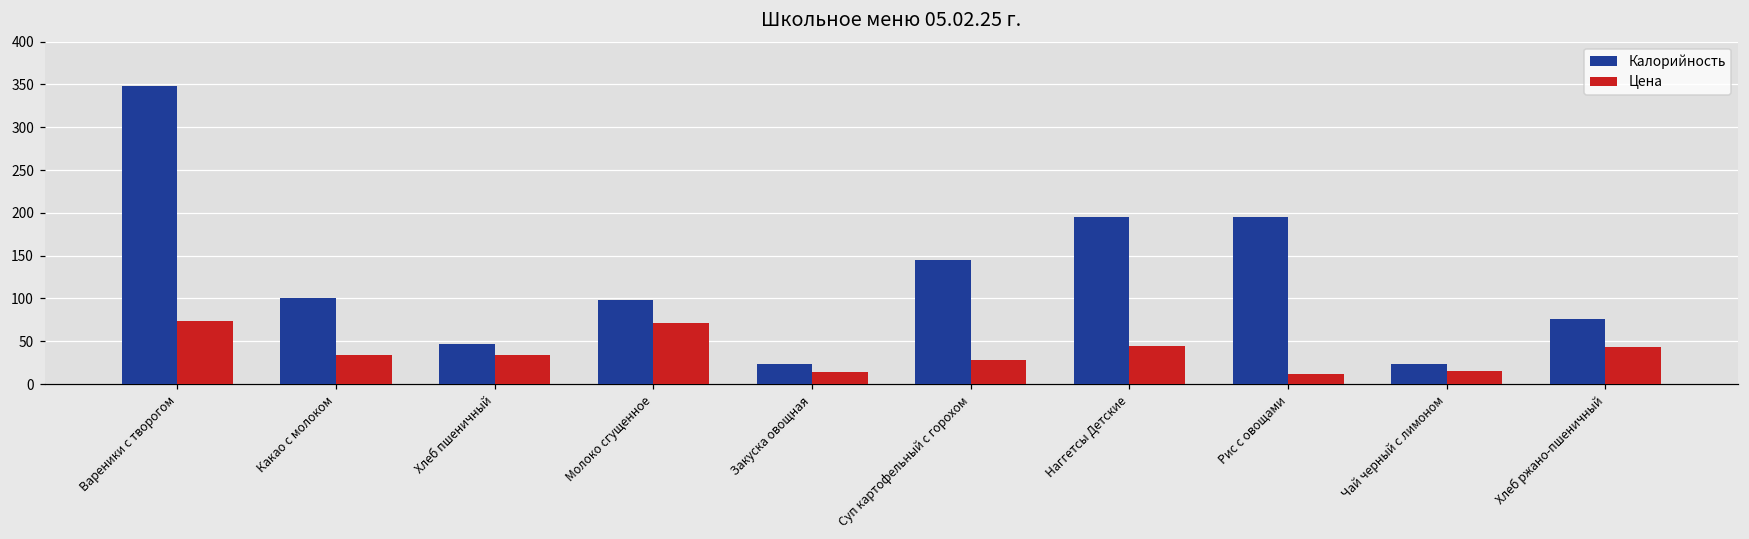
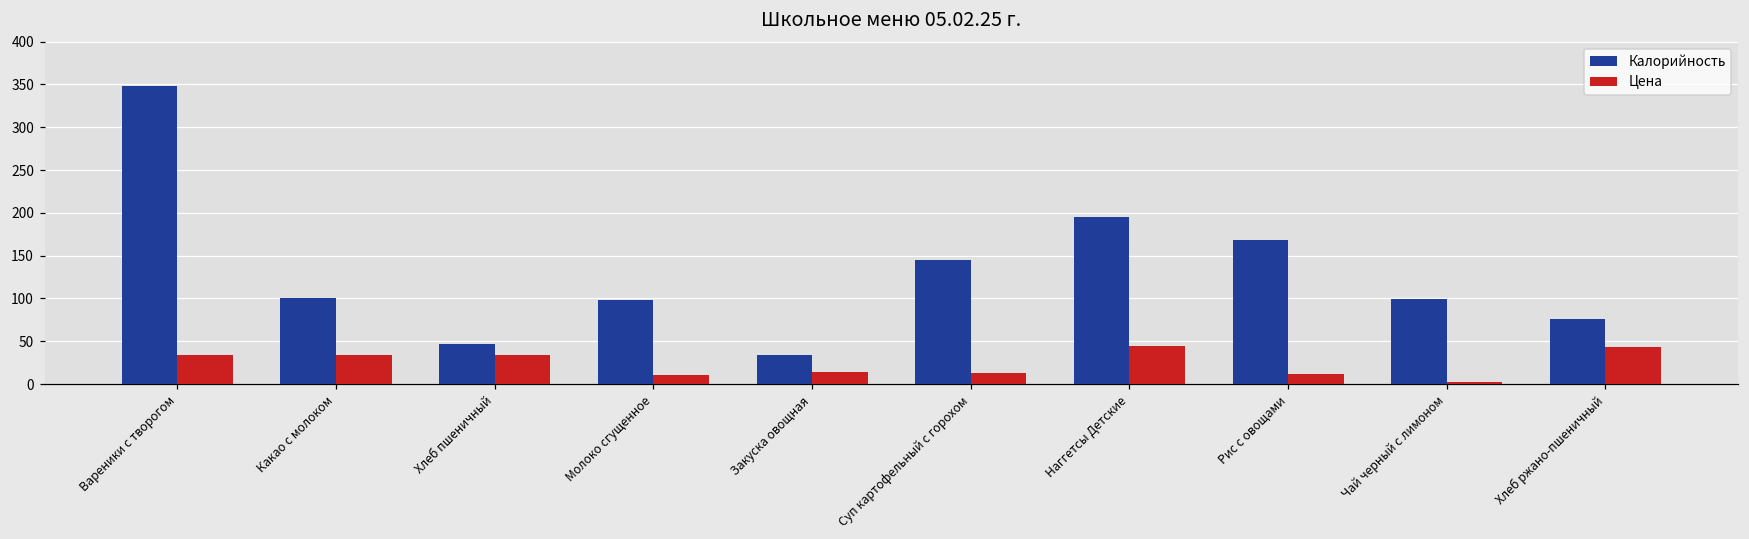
Цена, Вареники с творогом: 70 -> 30
Цена, Молоко сгущенное: 70 -> 10
Калорийность, Закуска овощная: 20 -> 30
Цена, Суп картофельный с горохом: 30 -> 10
Калорийность, Рис с овощами: 190 -> 170
Калорийность, Чай черный с лимоном: 20 -> 100
Цена, Чай черный с лимоном: 20 -> 0
